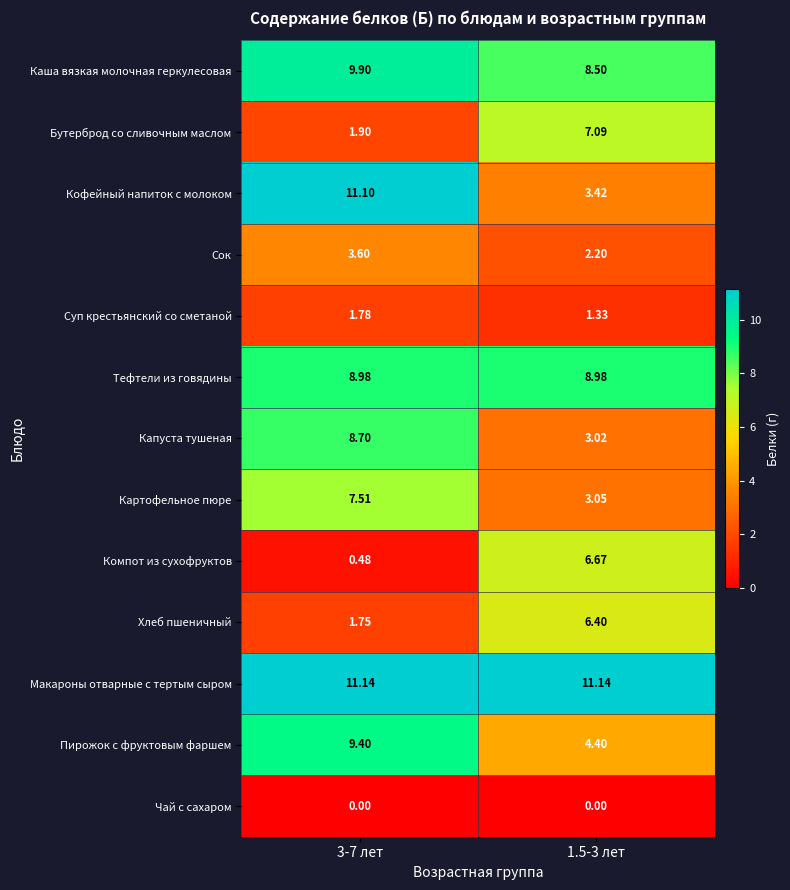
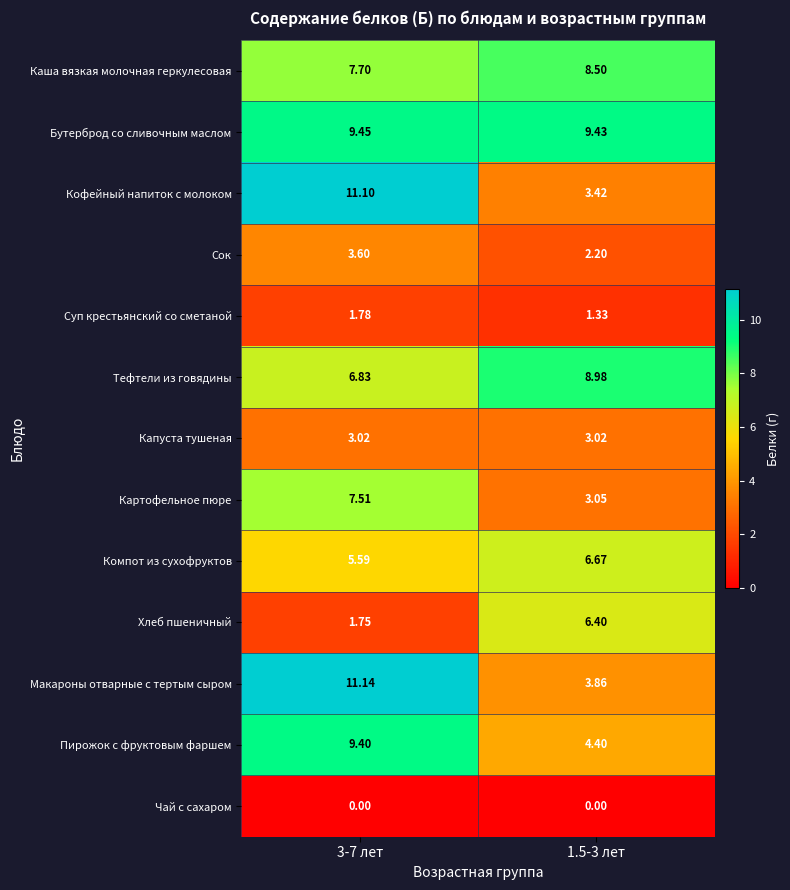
Каша вязкая молочная геркулесовая, 3-7 лет: 9.90 -> 7.70
Бутерброд со сливочным маслом, 3-7 лет: 1.90 -> 9.45
Бутерброд со сливочным маслом, 1.5-3 лет: 7.09 -> 9.43
Тефтели из говядины, 3-7 лет: 8.98 -> 6.83
Капуста тушеная, 3-7 лет: 8.70 -> 3.02
Компот из сухофруктов, 3-7 лет: 0.48 -> 5.59
Макароны отварные с тертым сыром, 1.5-3 лет: 11.14 -> 3.86
